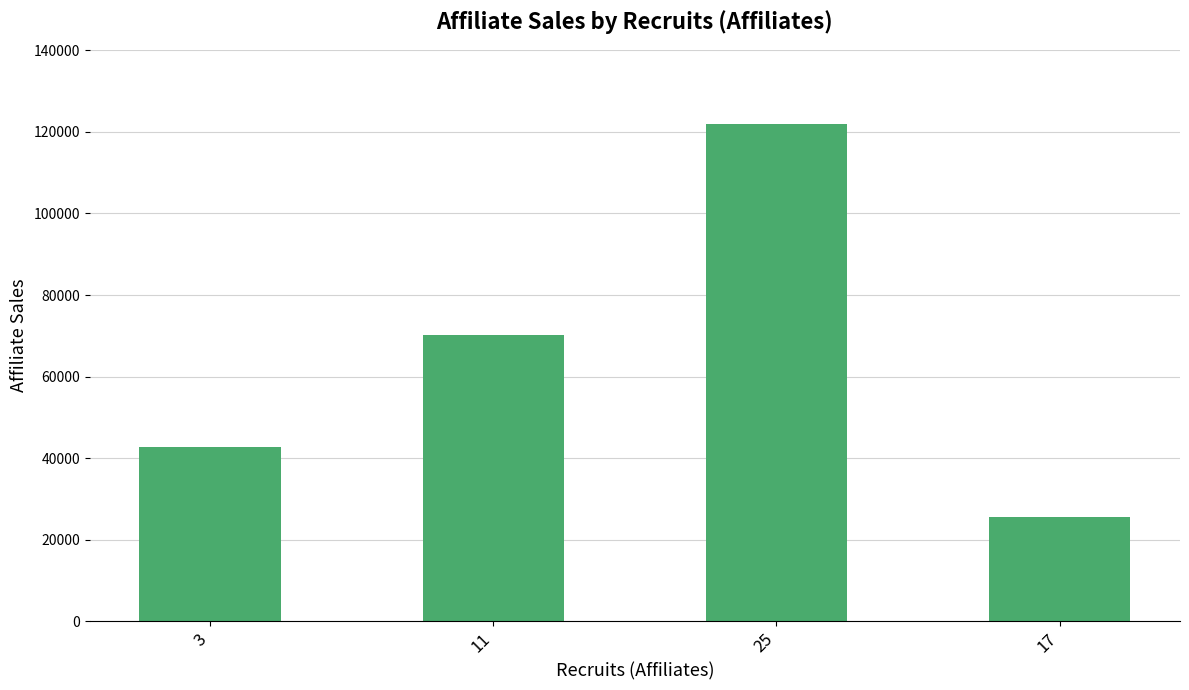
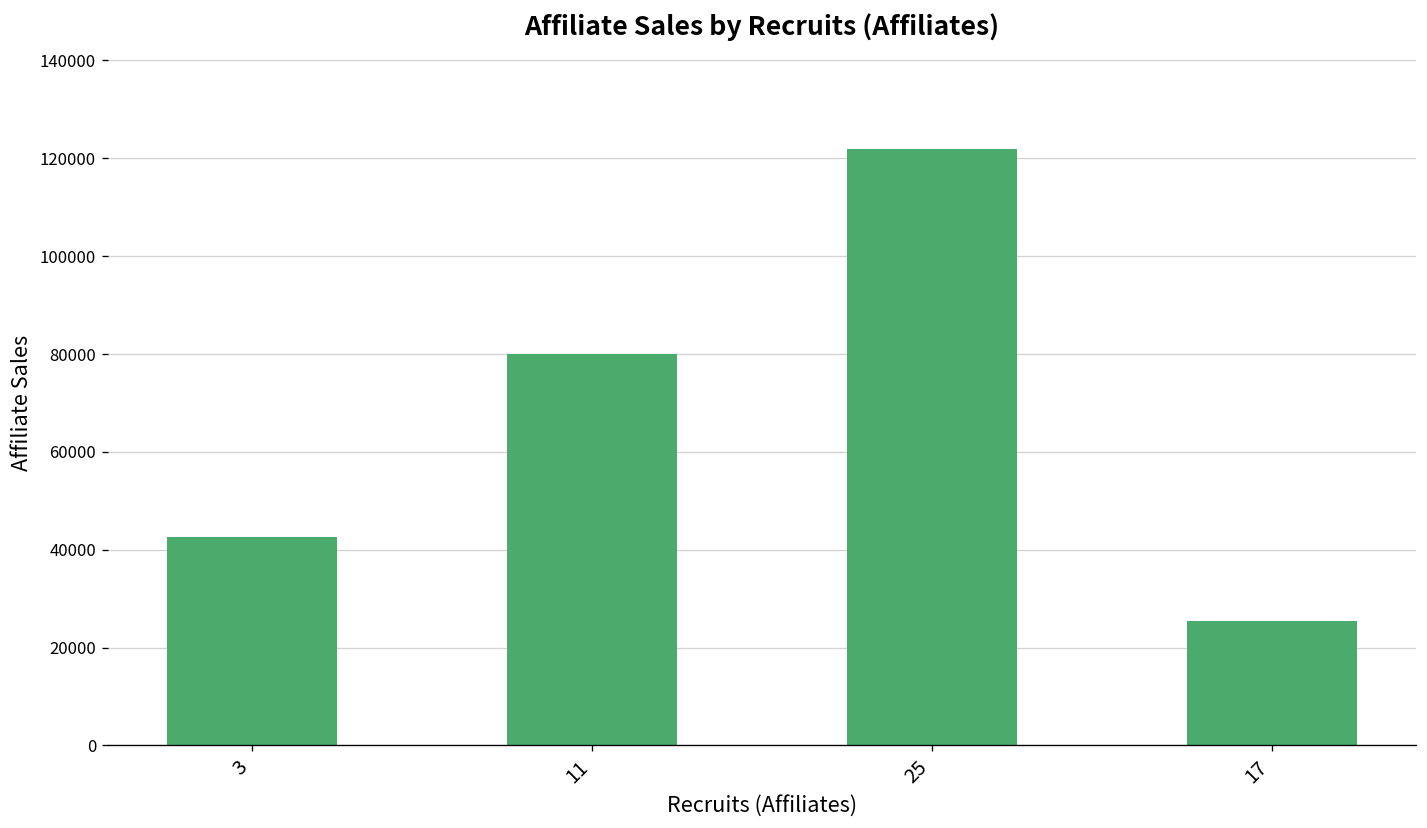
11: 70000 -> 80000
